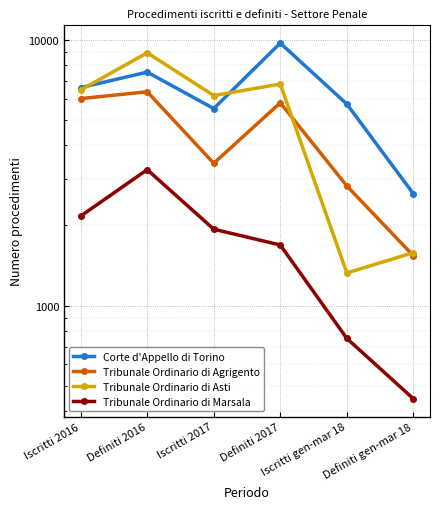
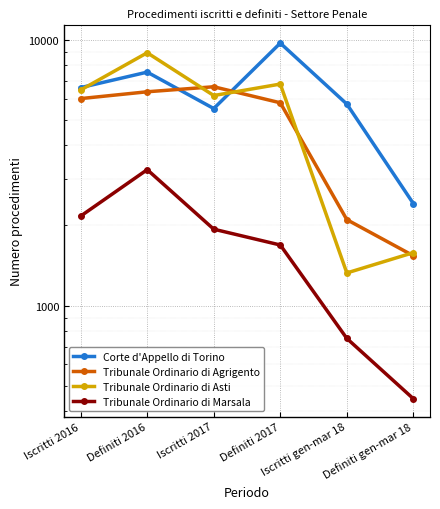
Tribunale Ordinario di Agrigento, Iscritti 2017: 3400 -> 6700
Tribunale Ordinario di Agrigento, Iscritti gen-mar 18: 2800 -> 2100
Corte d'Appello di Torino, Definiti gen-mar 18: 2600 -> 2400
